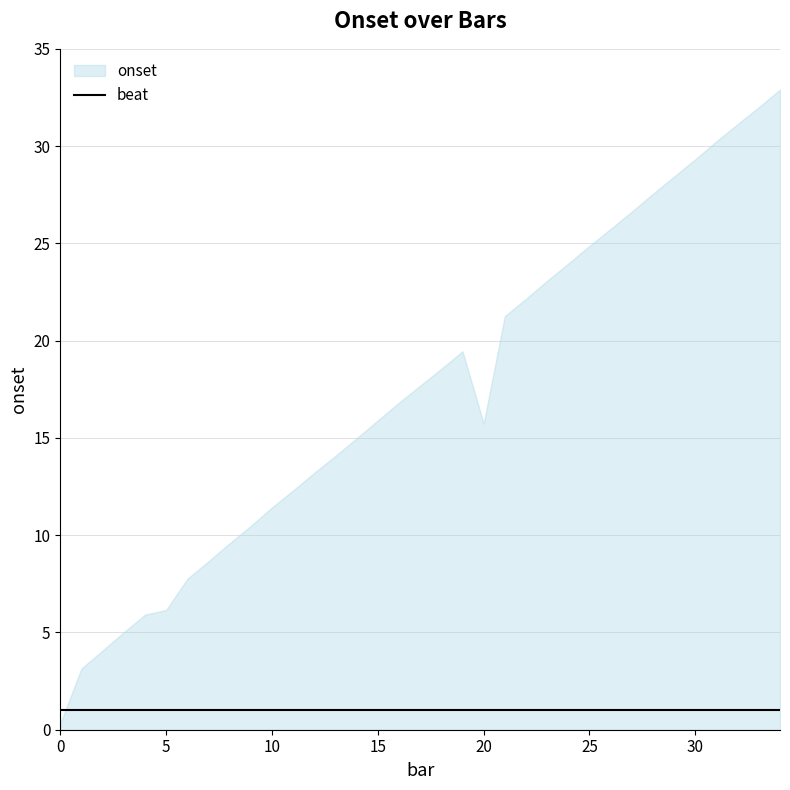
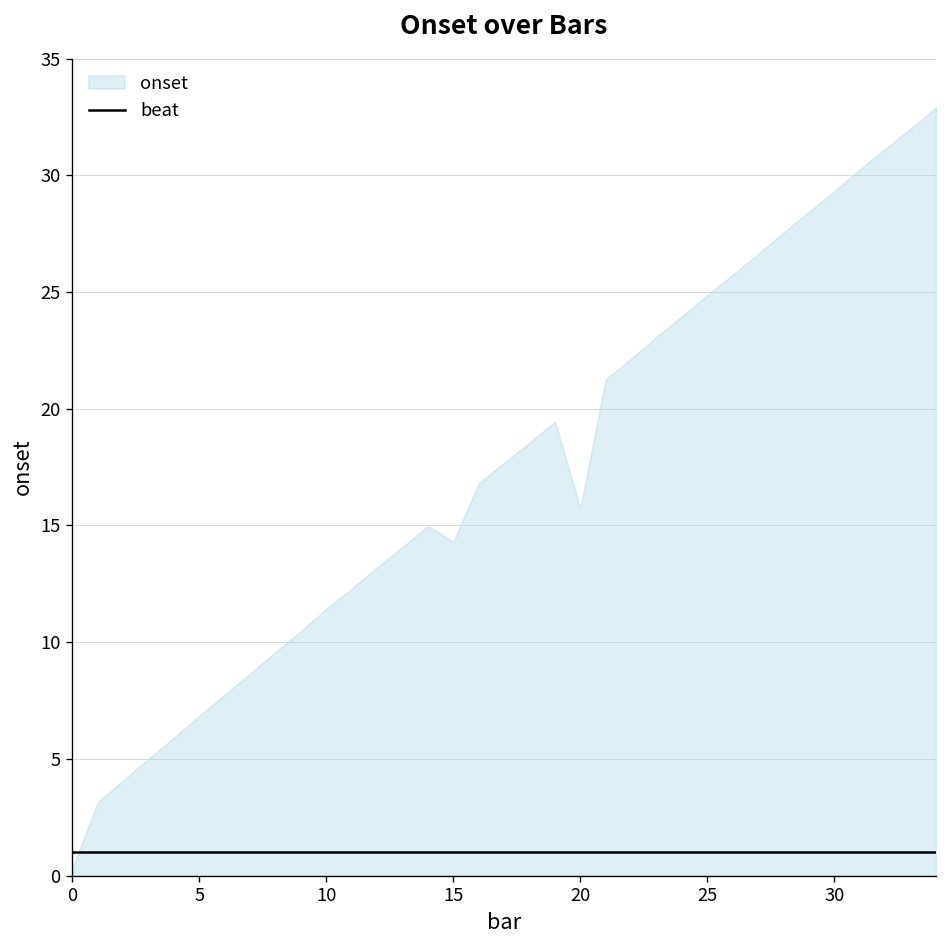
onset, 5: 6.2 -> 6.9
onset, 15: 15.9 -> 14.3
